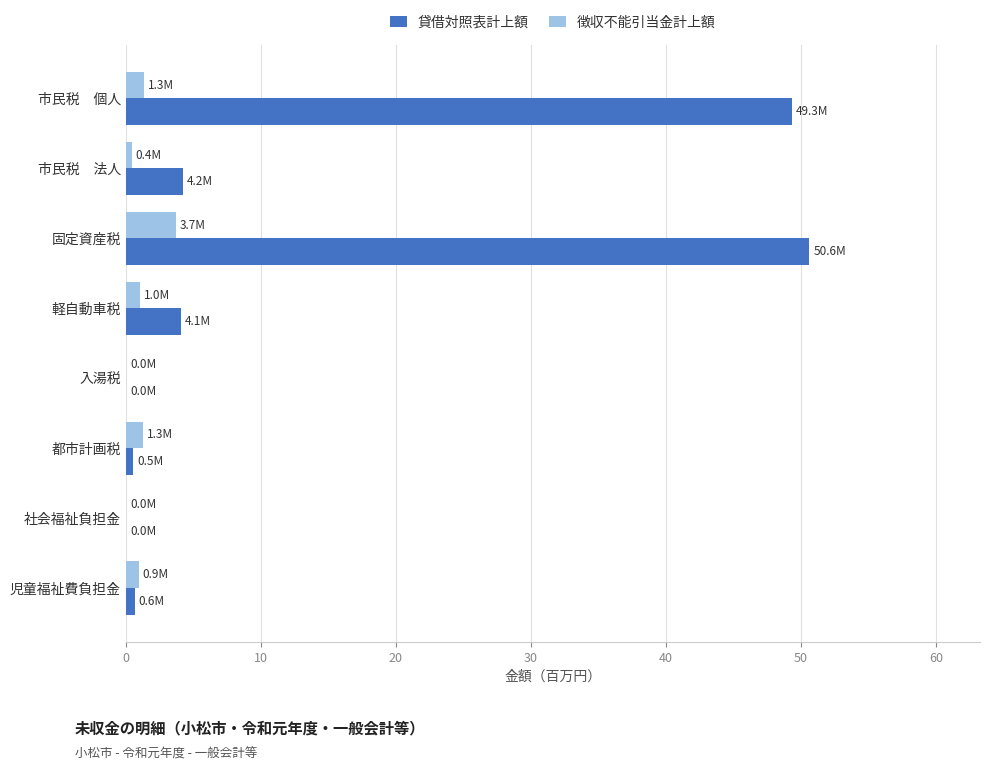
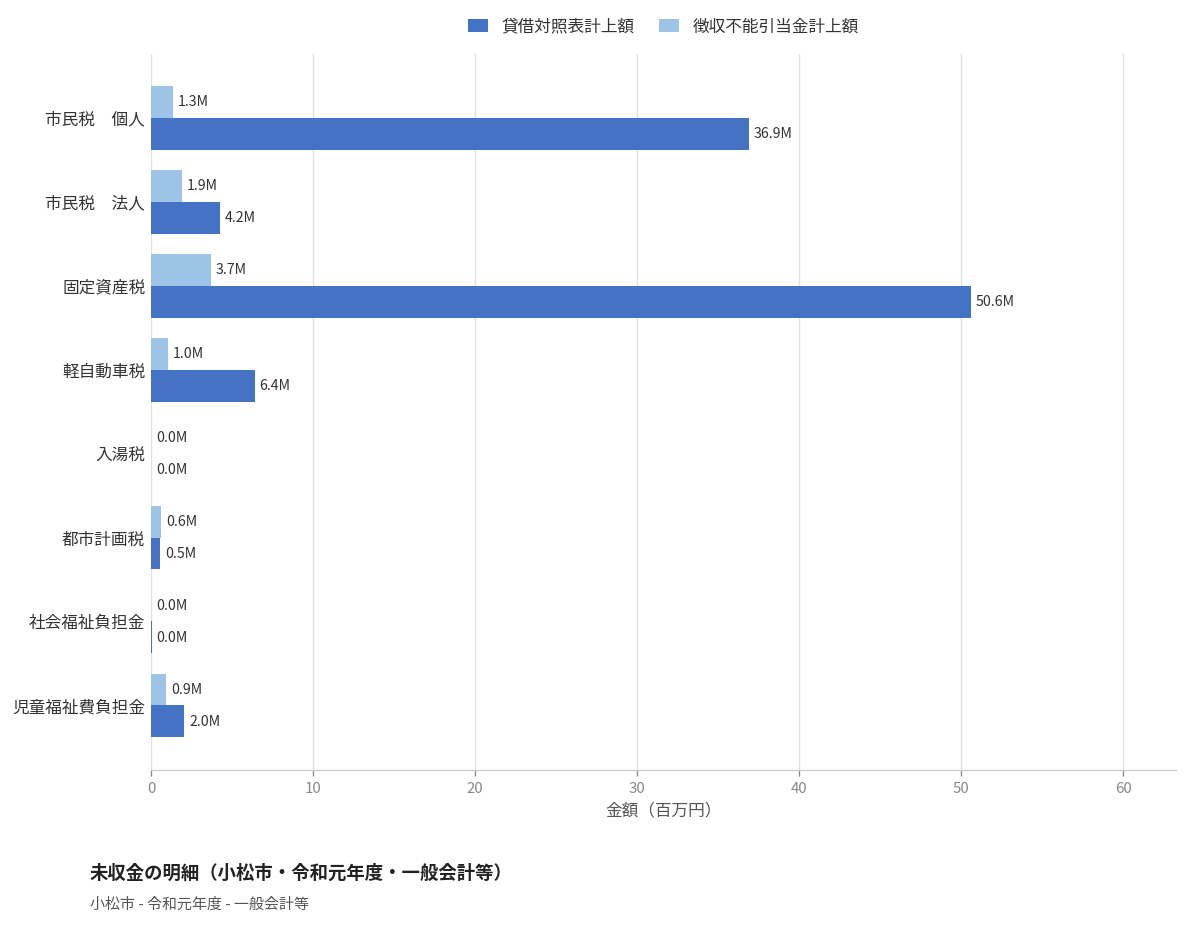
貸借対照表計上額, 市民税 個人: 49.3M -> 36.9M
徴収不能引当金計上額, 市民税 法人: 0.4M -> 1.9M
貸借対照表計上額, 軽自動車税: 4.1M -> 6.4M
徴収不能引当金計上額, 都市計画税: 1.3M -> 0.6M
貸借対照表計上額, 児童福祉費負担金: 0.6M -> 2.0M
